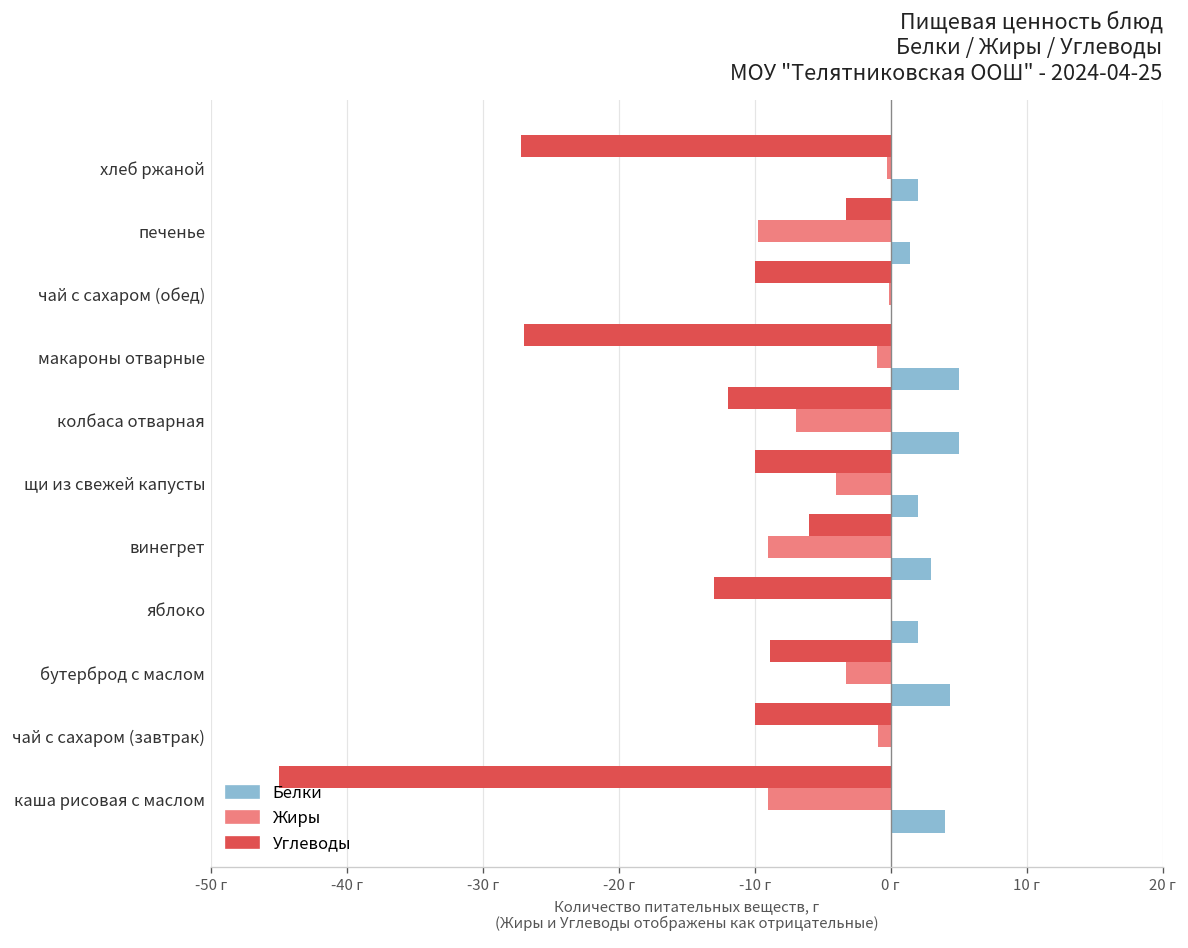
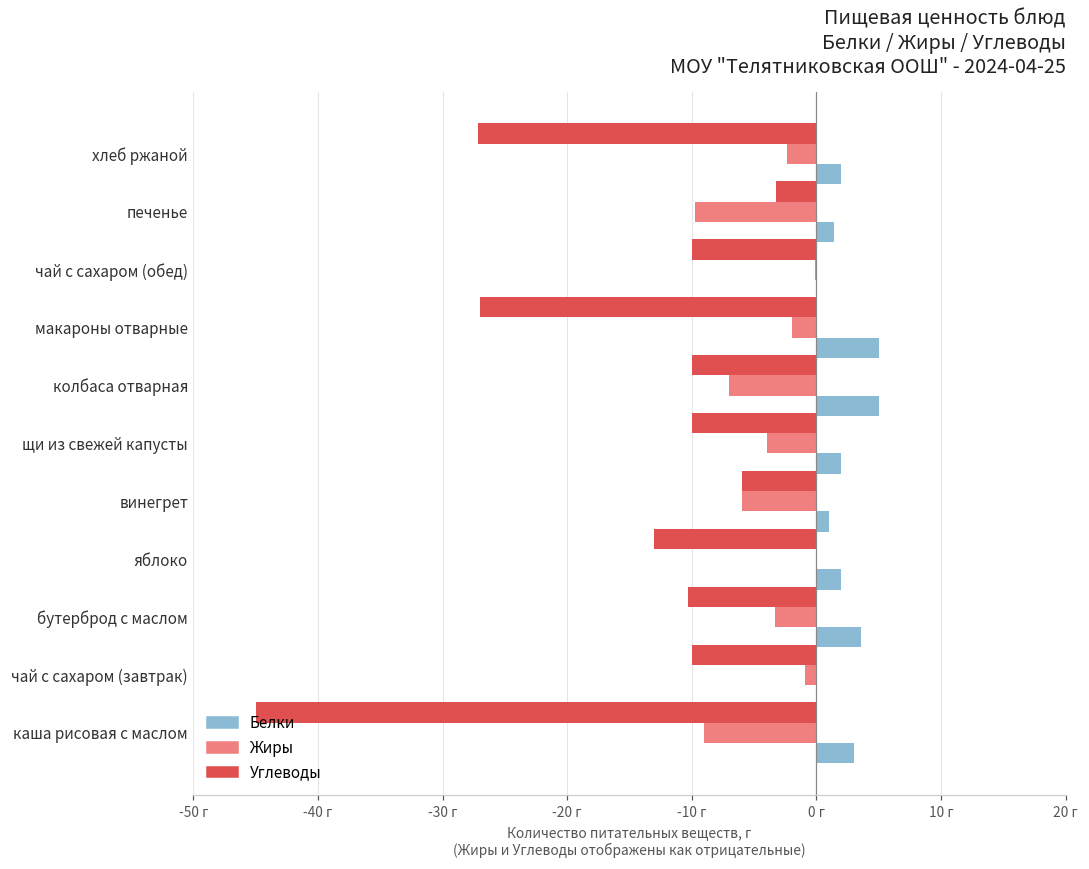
Жиры, хлеб ржаной: -0.3 г -> -2.4 г
Жиры, макароны отварные: -1.0 г -> -2.0 г
Углеводы, колбаса отварная: -12.0 г -> -10.0 г
Жиры, винегрет: -9.0 г -> -6.0 г
Белки, винегрет: 3 г -> 1 г
Углеводы, бутерброд с маслом: -8.9 г -> -10.3 г
Белки, бутерброд с маслом: 4.4 г -> 3.6 г
Белки, каша рисовая с маслом: 4 г -> 3 г
